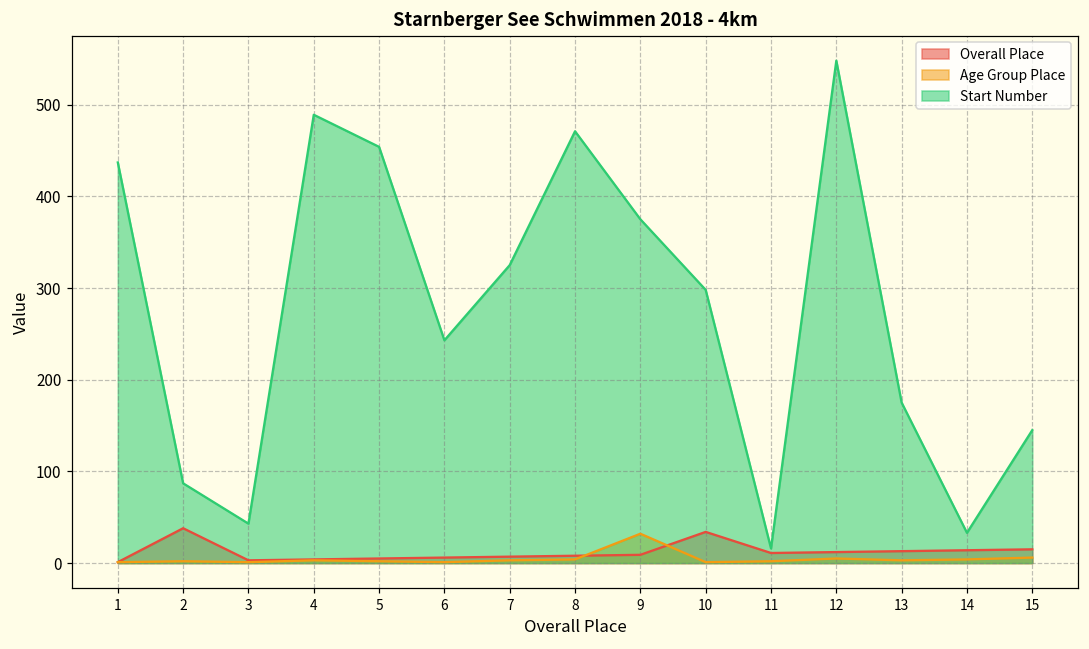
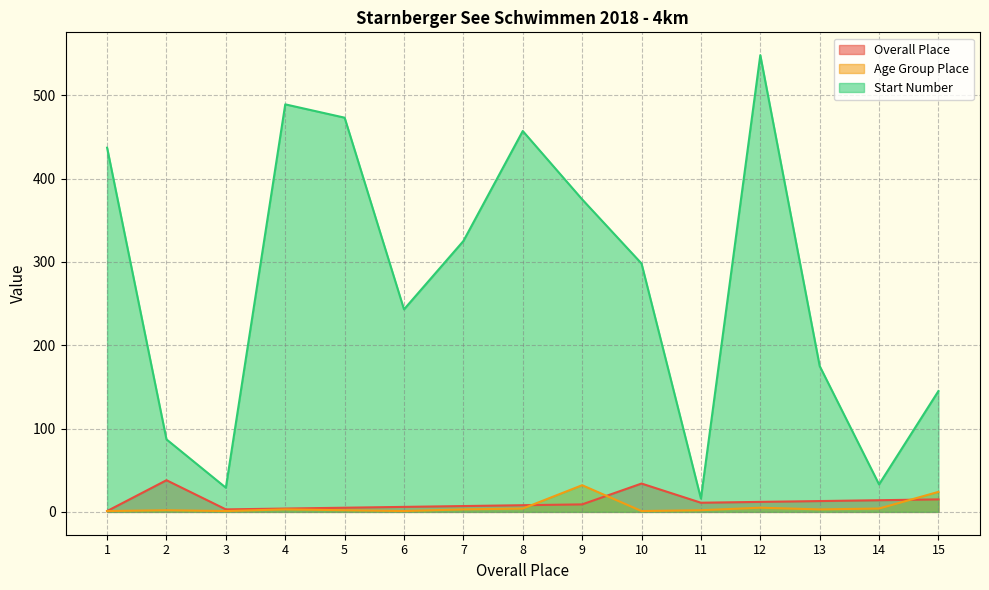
Start Number, 3: 40 -> 30
Start Number, 5: 450 -> 470
Start Number, 8: 470 -> 460
Age Group Place, 15: 10 -> 20
